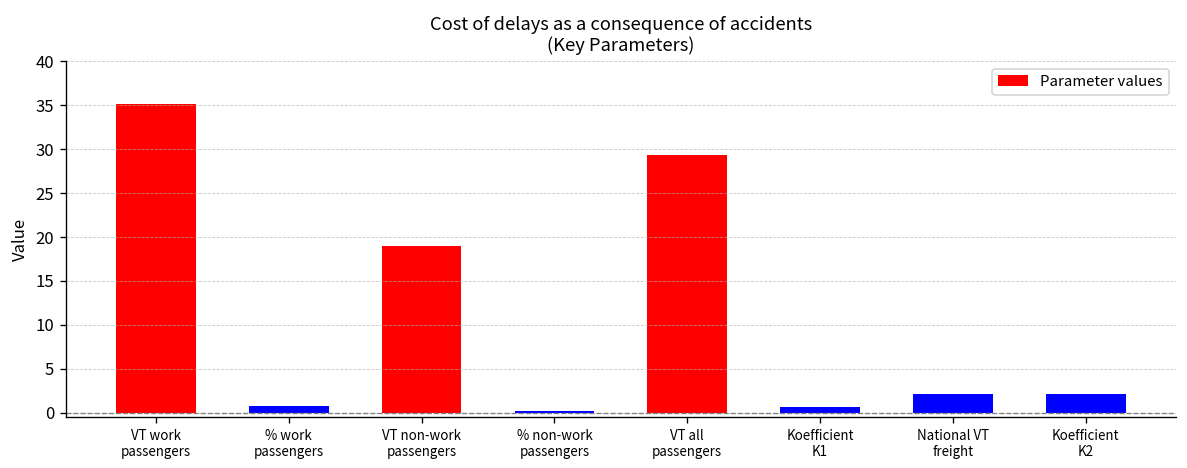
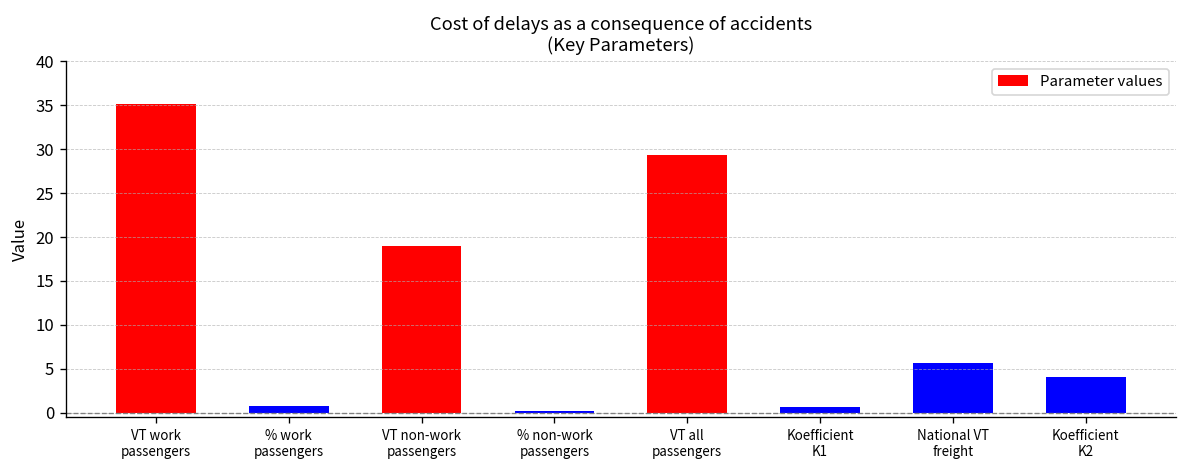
National VT freight: 2 -> 6
Koefficient K2: 2 -> 4
